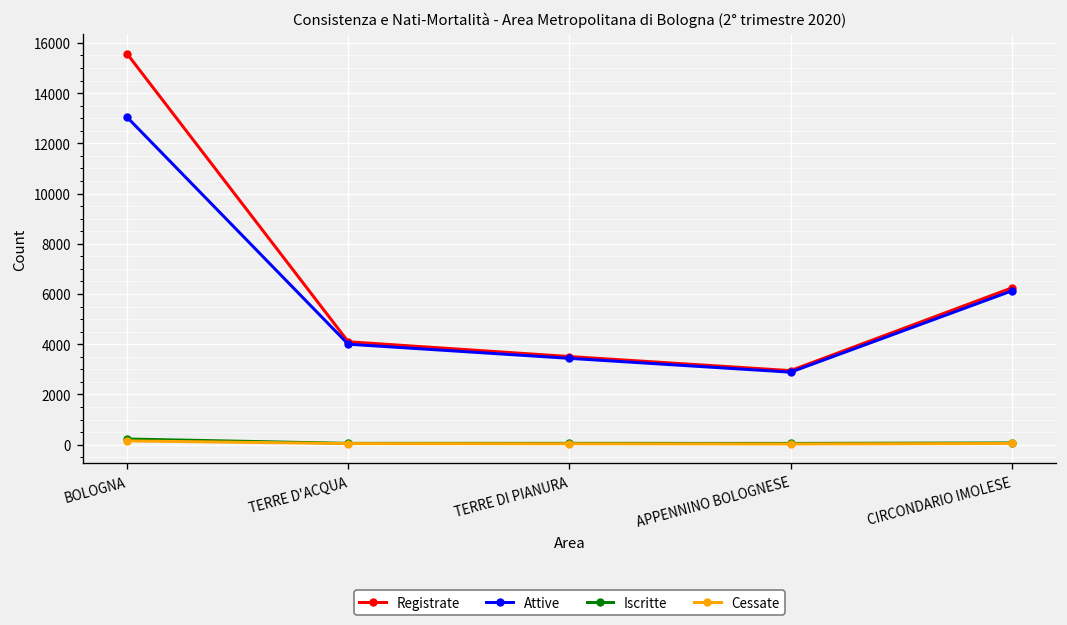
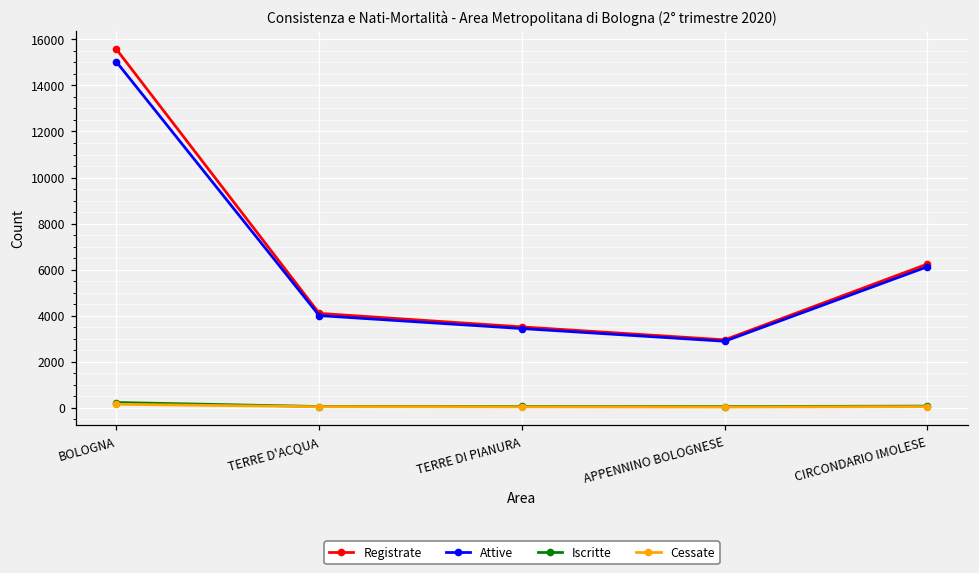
Attive, BOLOGNA: 13000 -> 15000
